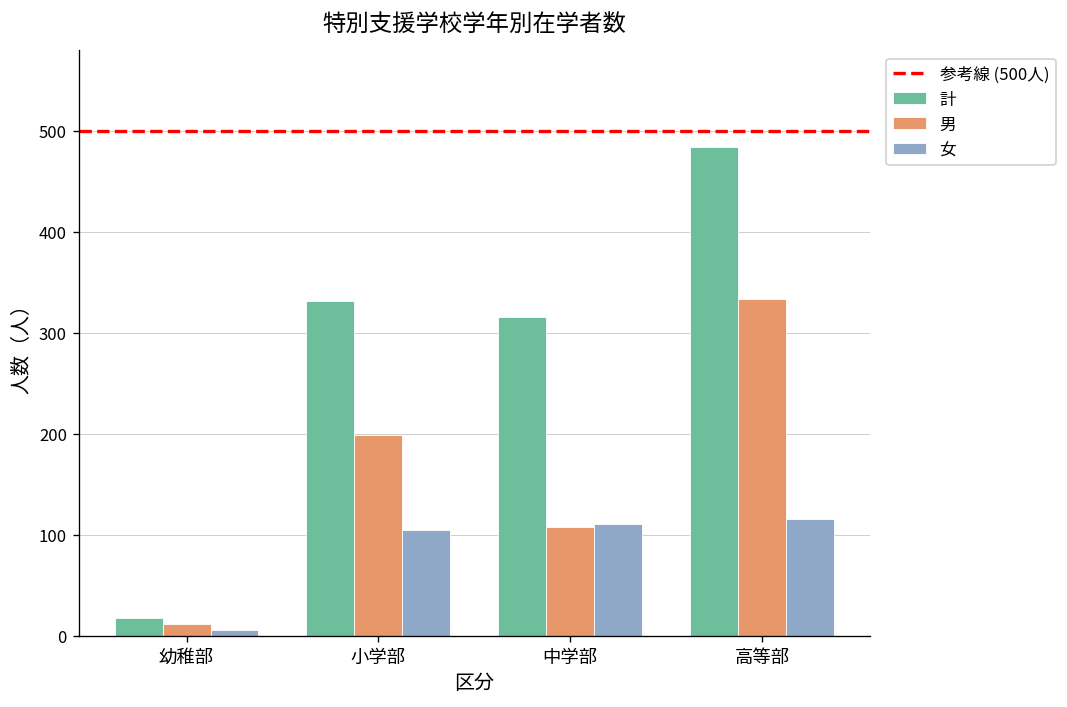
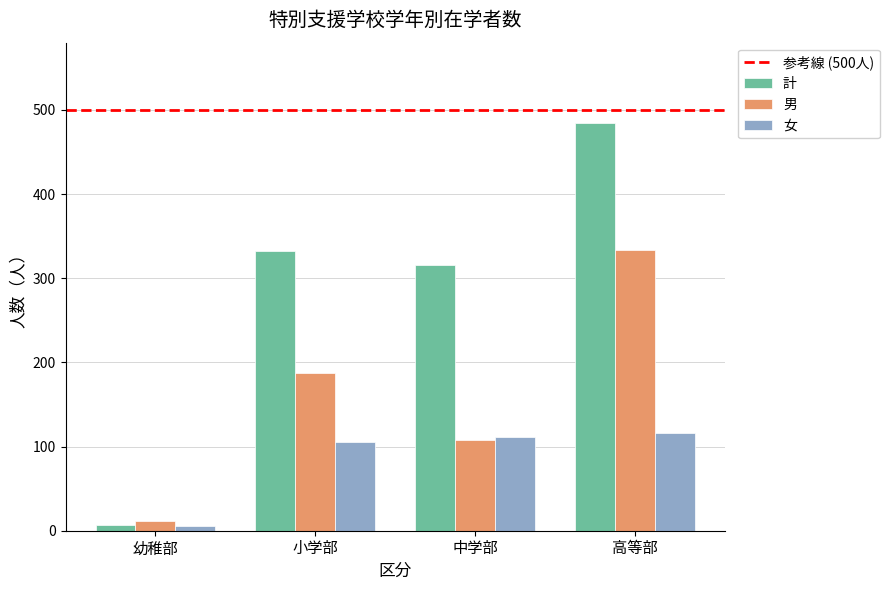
計, 幼稚部: 20 -> 10
男, 小学部: 200 -> 190
